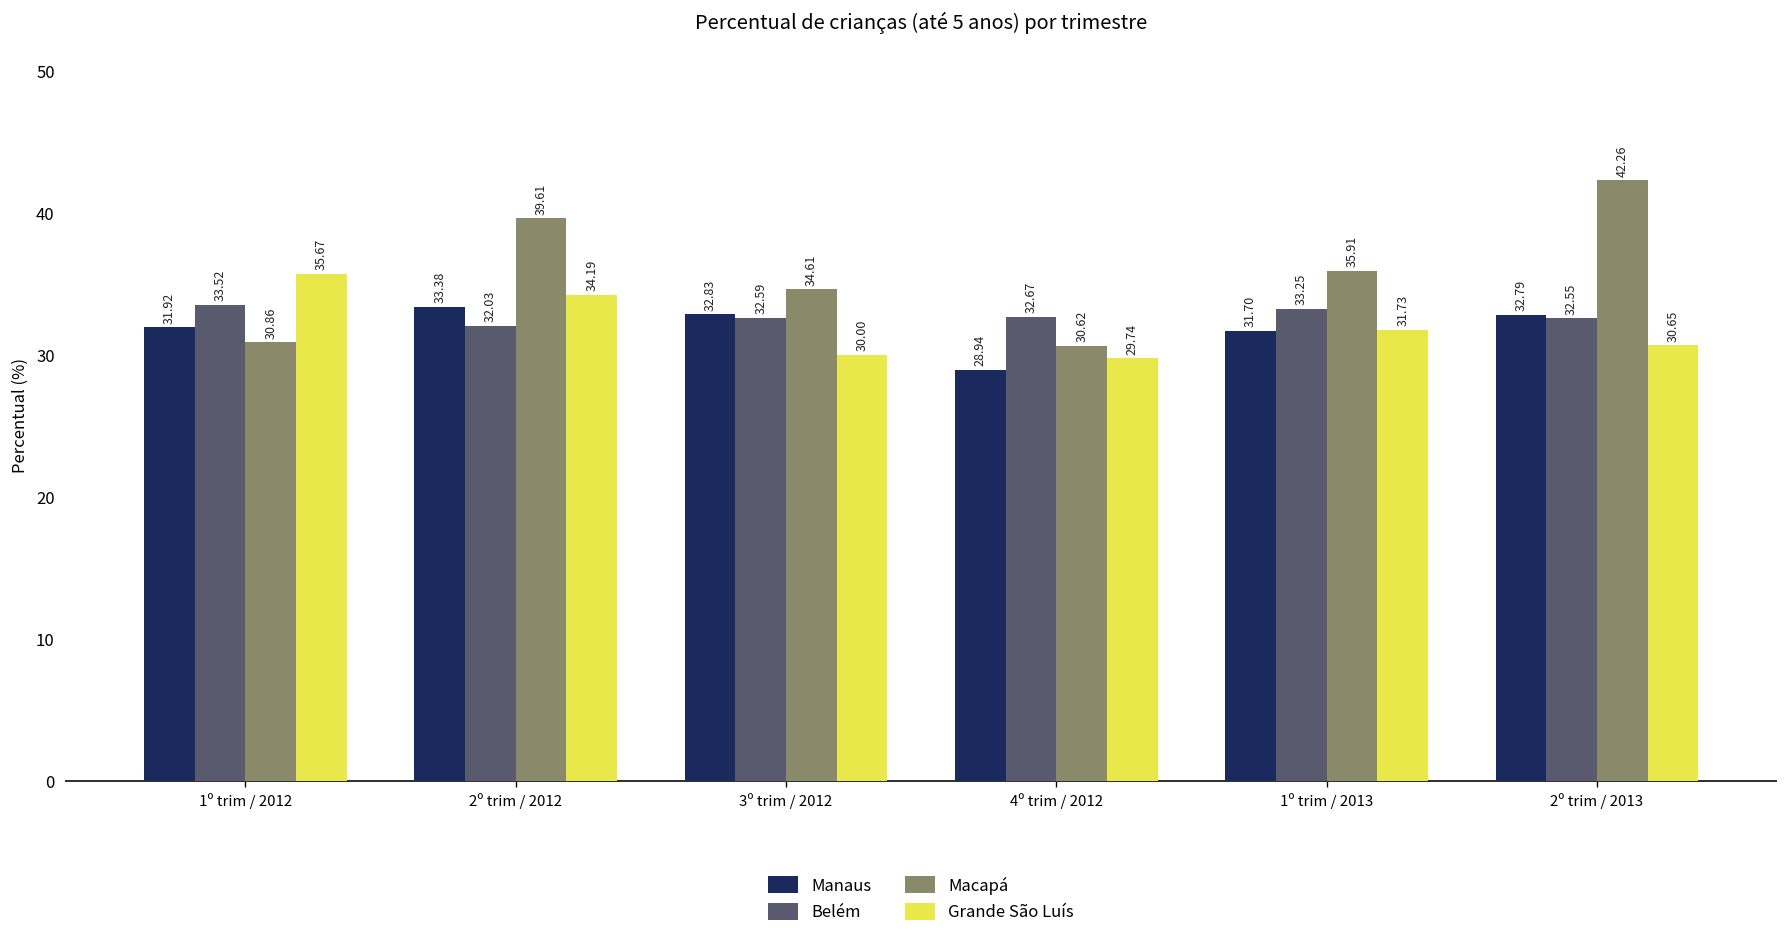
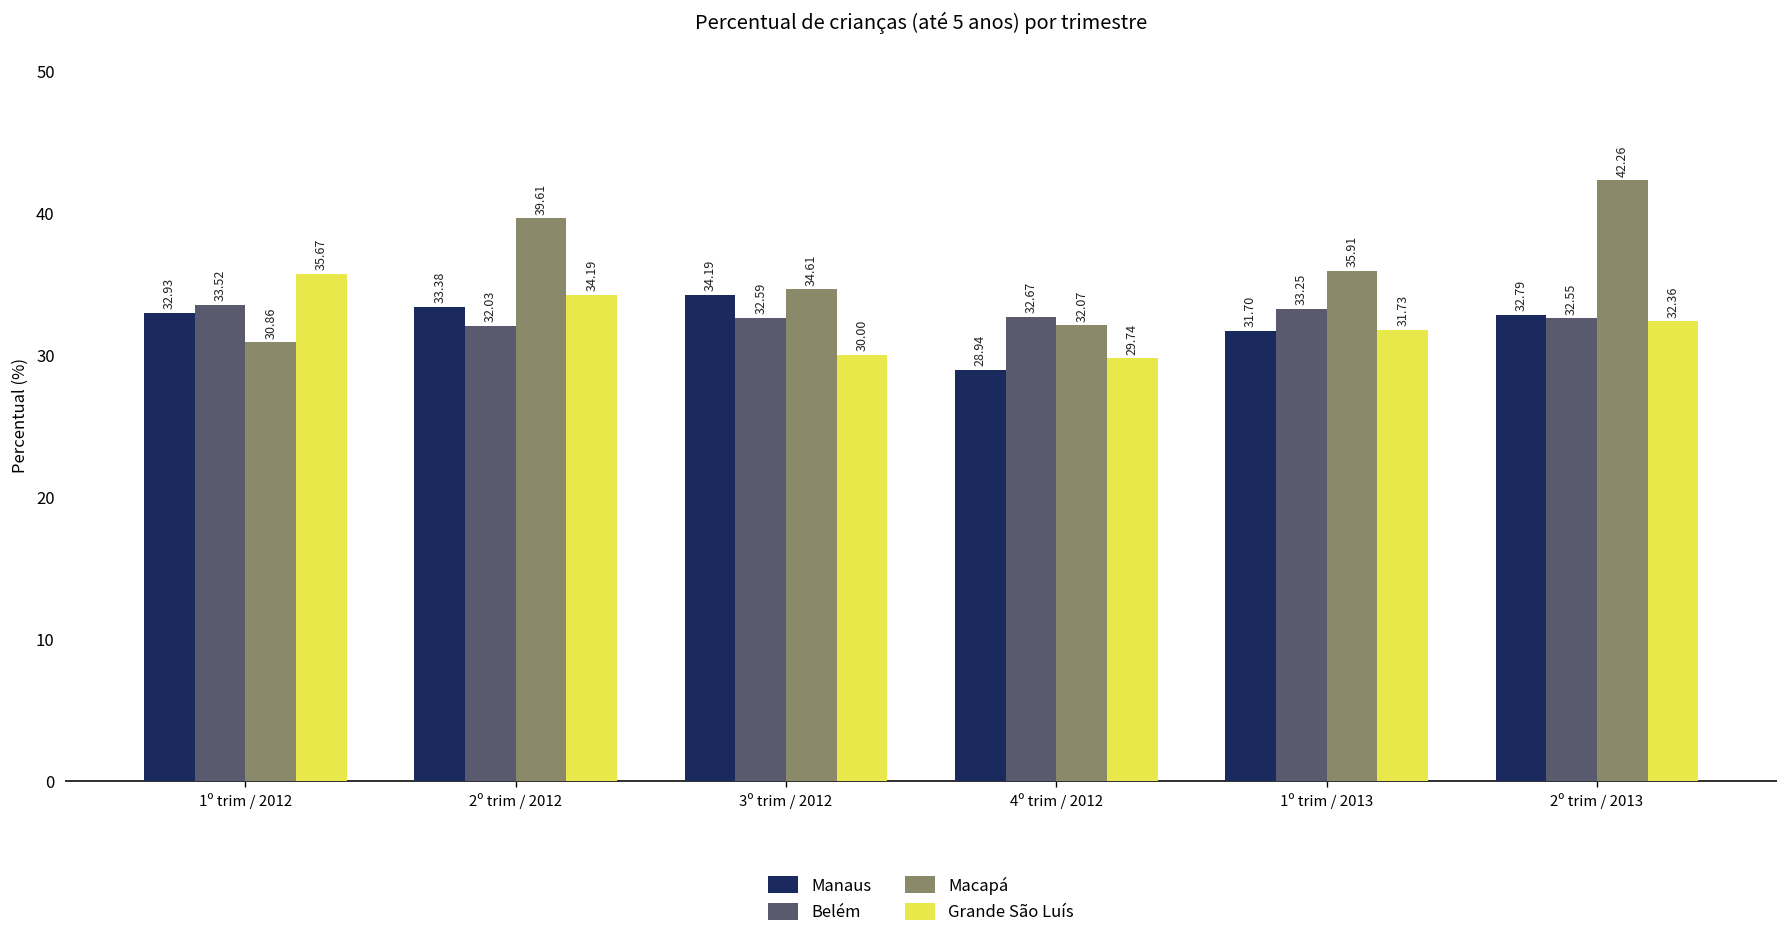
Manaus, 1º trim / 2012: 31.92 -> 32.93
Manaus, 3º trim / 2012: 32.83 -> 34.19
Macapá, 4º trim / 2012: 30.62 -> 32.07
Grande São Luís, 2º trim / 2013: 30.65 -> 32.36
